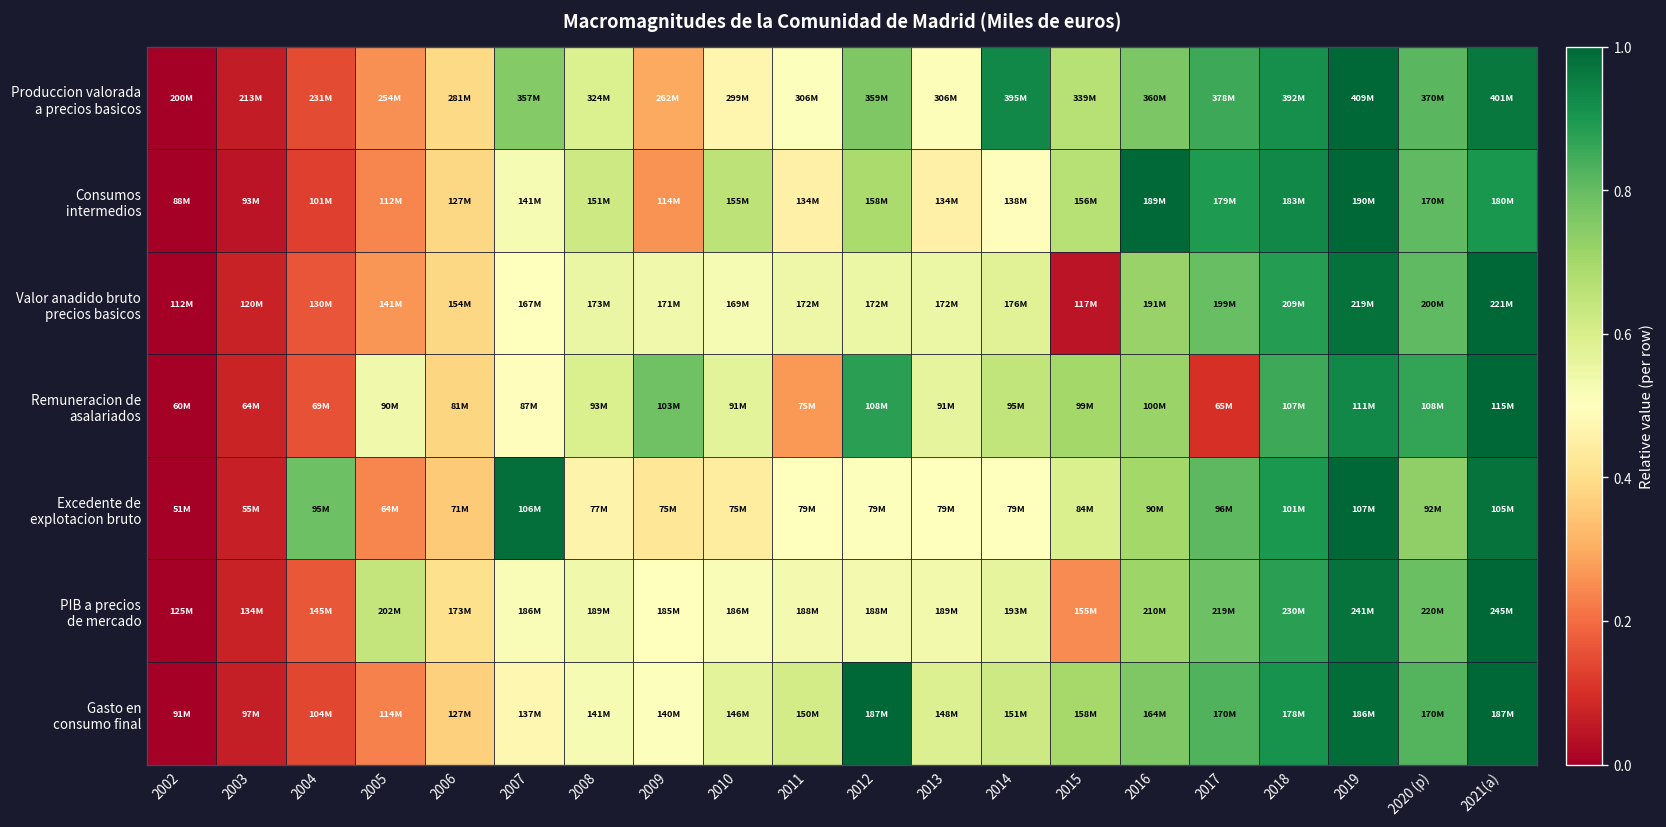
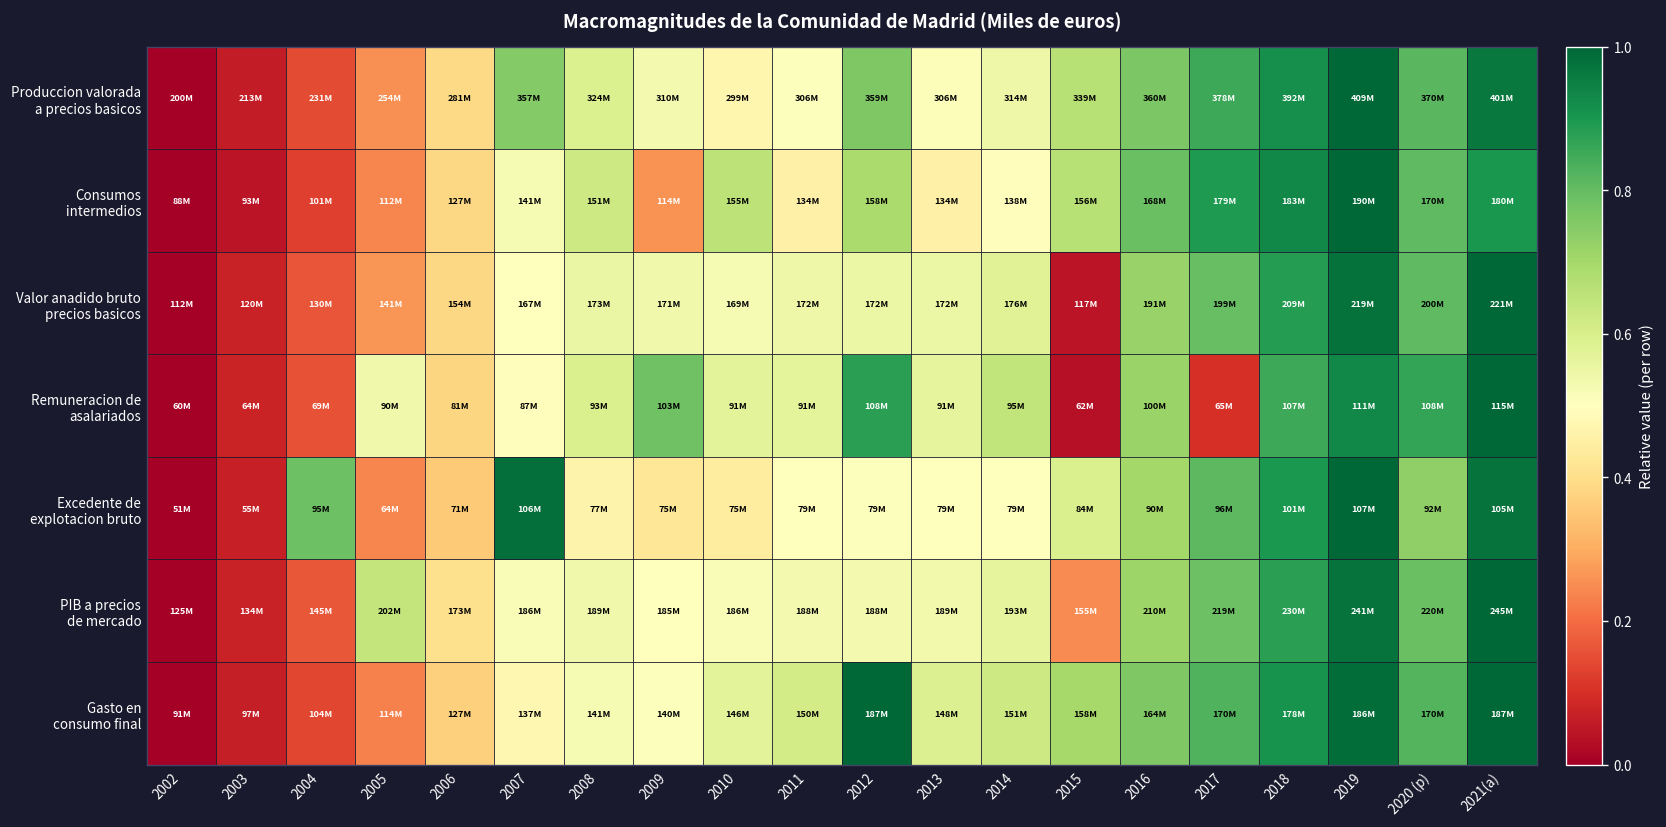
Produccion valorada a precios basicos, 2009: 262M -> 310M
Produccion valorada a precios basicos, 2014: 395M -> 314M
Consumos intermedios, 2016: 189M -> 168M
Remuneracion de asalariados, 2011: 75M -> 91M
Remuneracion de asalariados, 2015: 99M -> 62M
